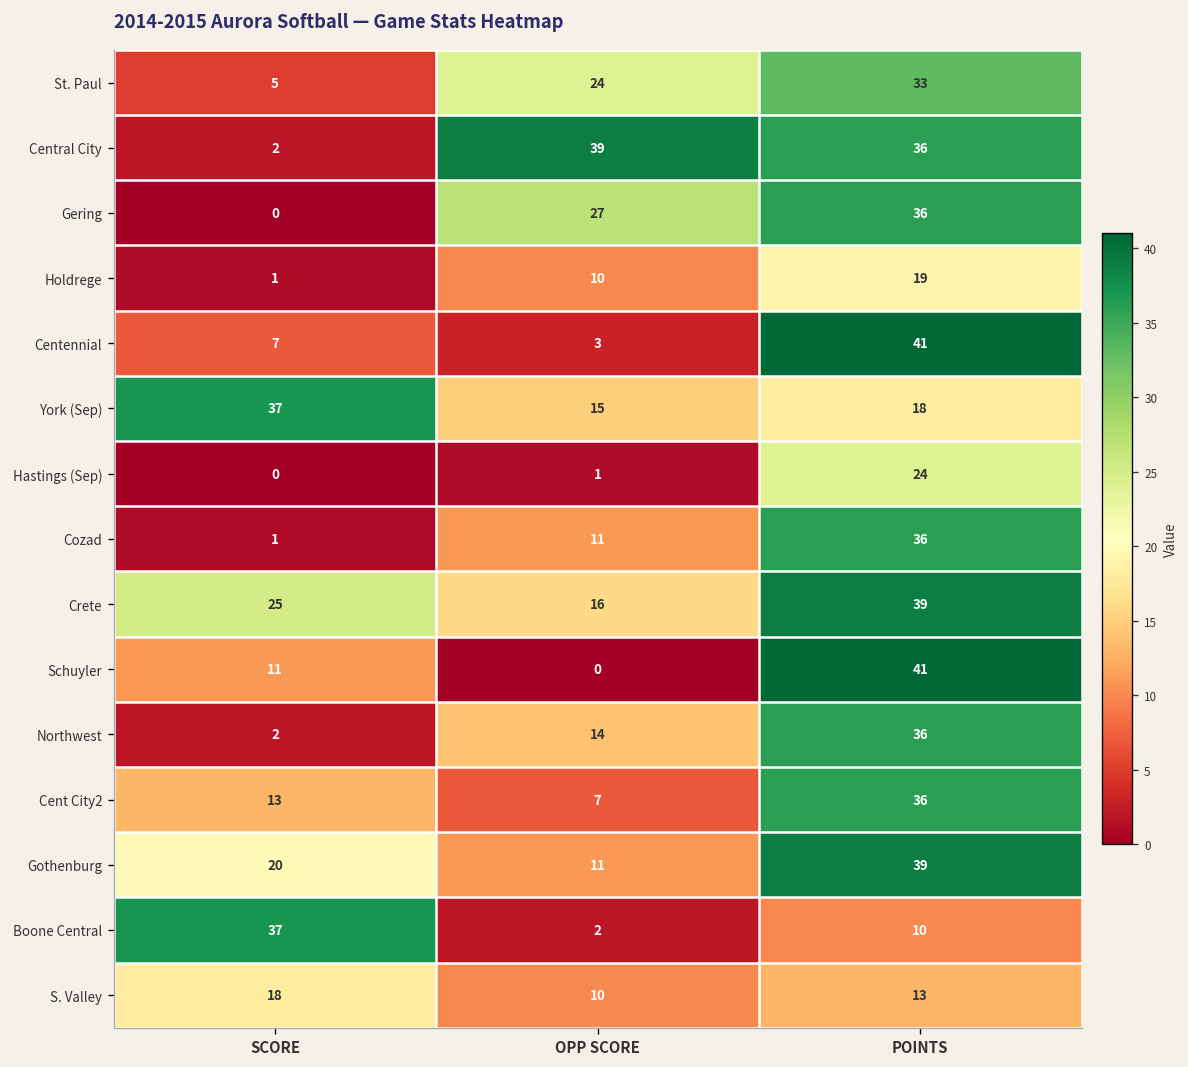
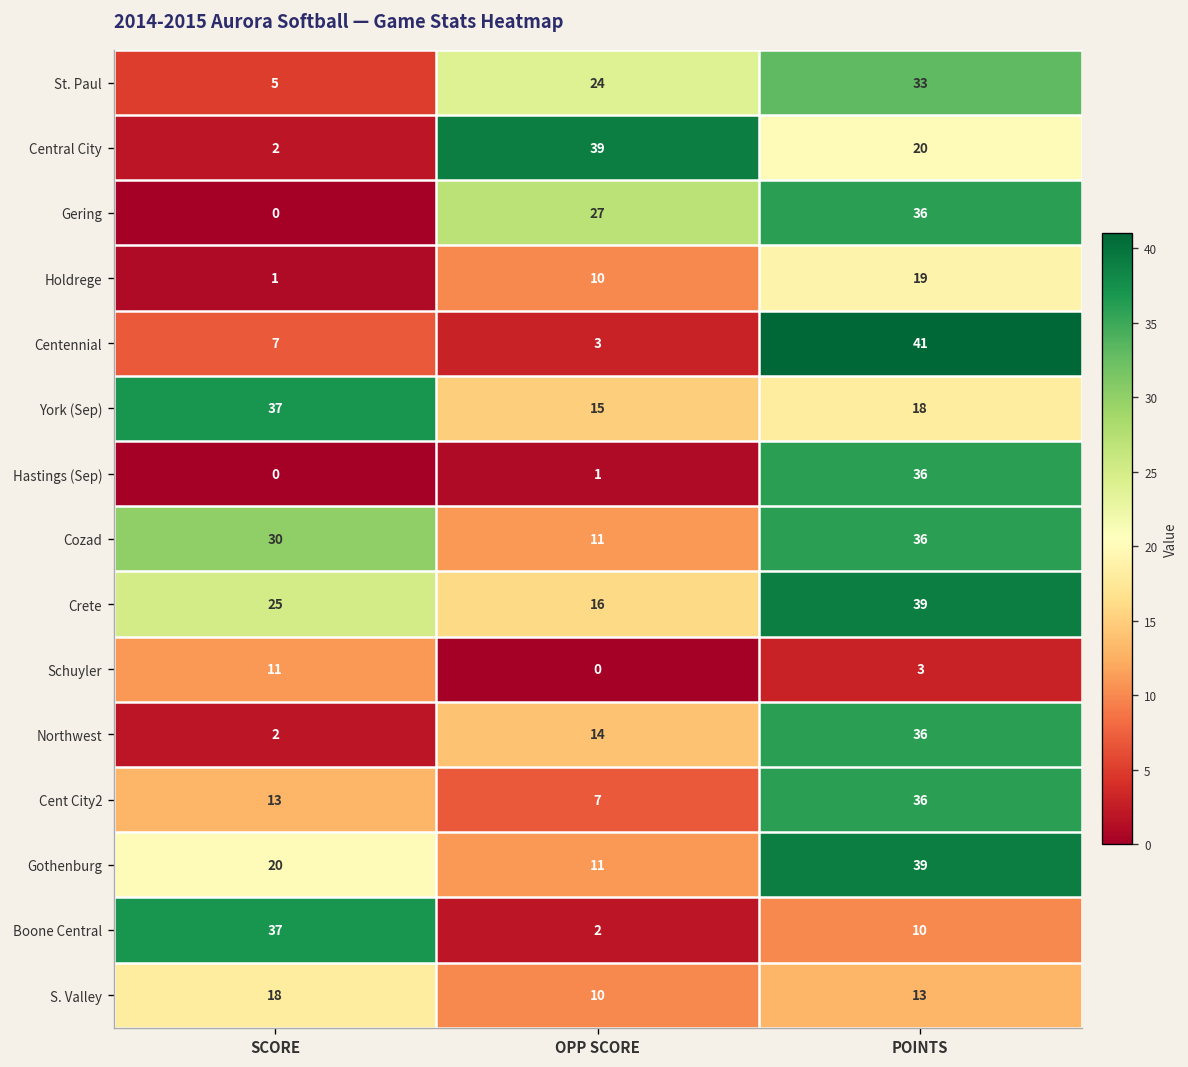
Central City, POINTS: 36 -> 20
Hastings (Sep), POINTS: 24 -> 36
Cozad, SCORE: 1 -> 30
Schuyler, POINTS: 41 -> 3
